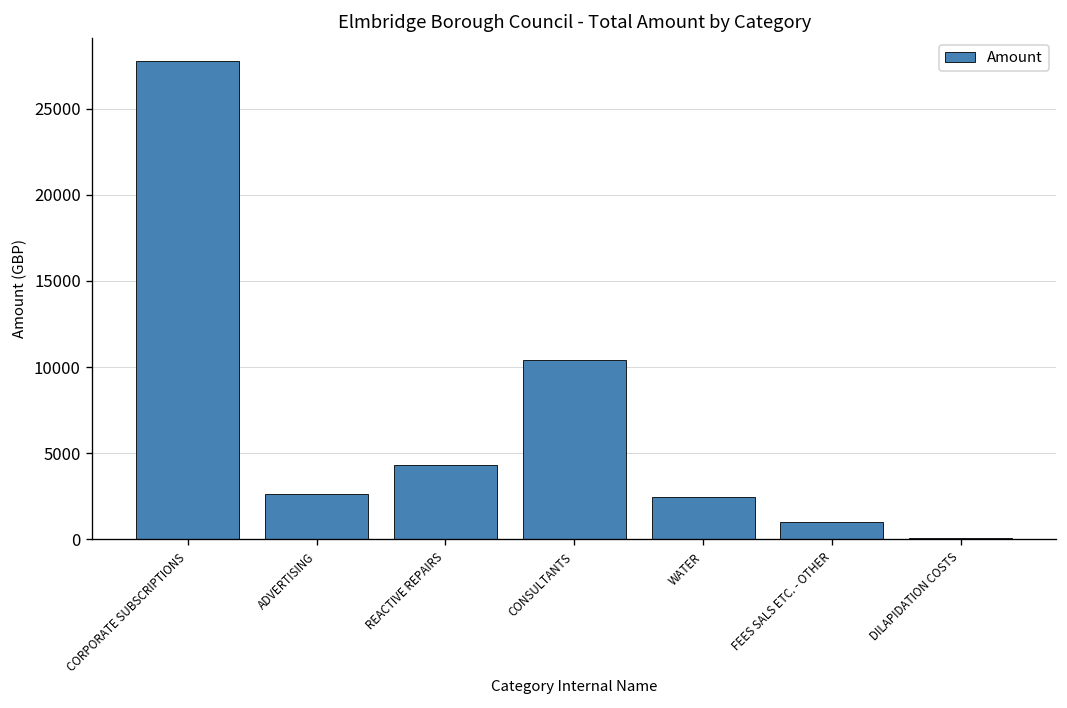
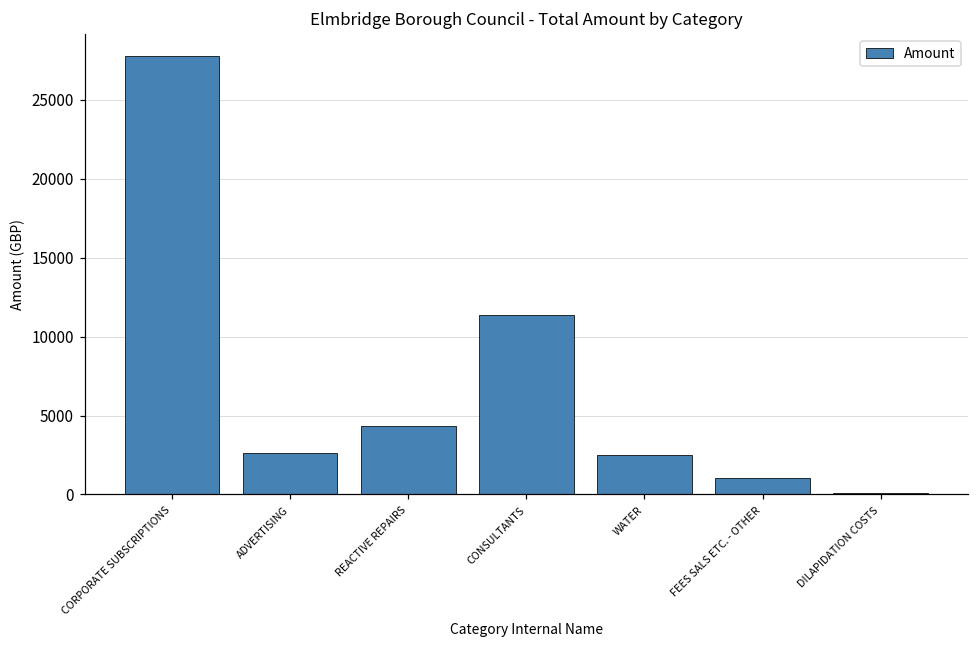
CONSULTANTS: 10400 -> 11300
